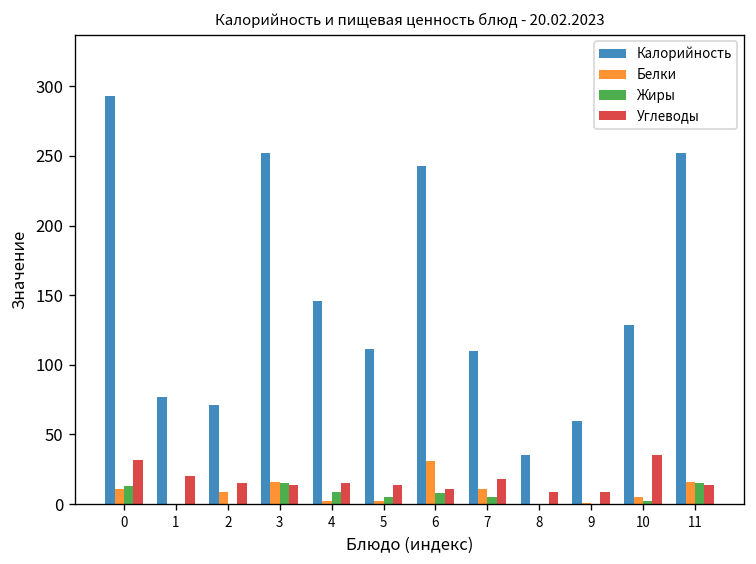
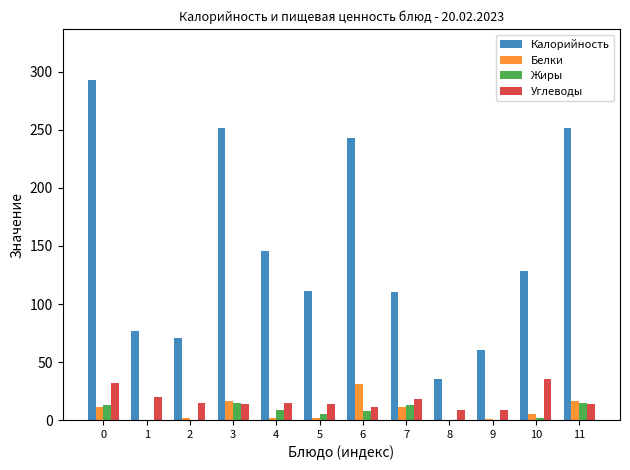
Белки, 2: 9 -> 2
Жиры, 7: 5 -> 13
